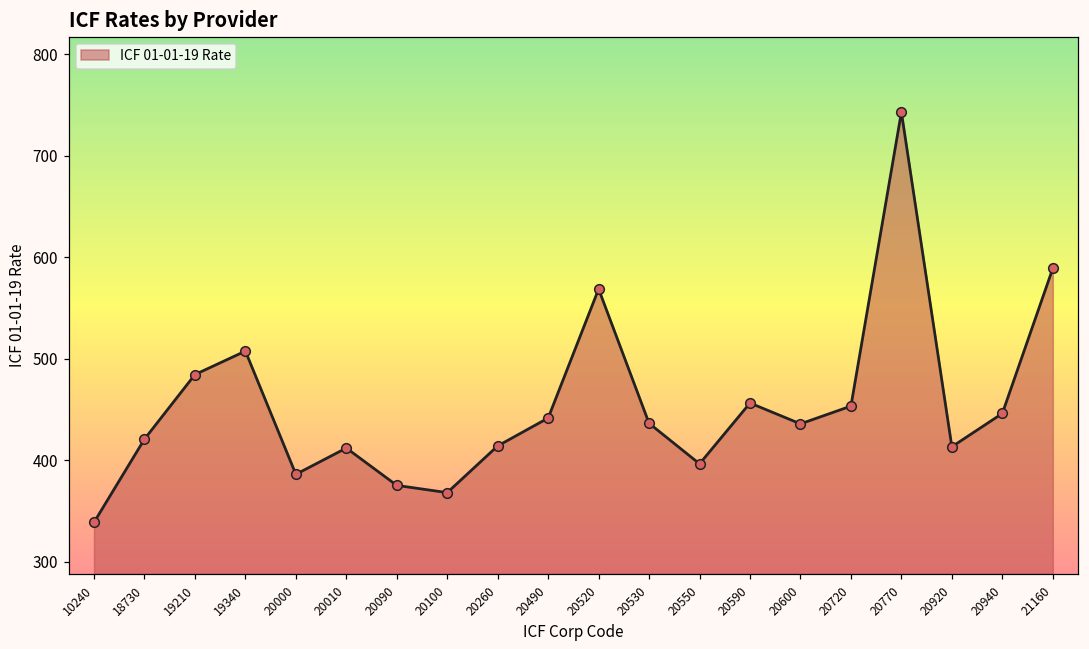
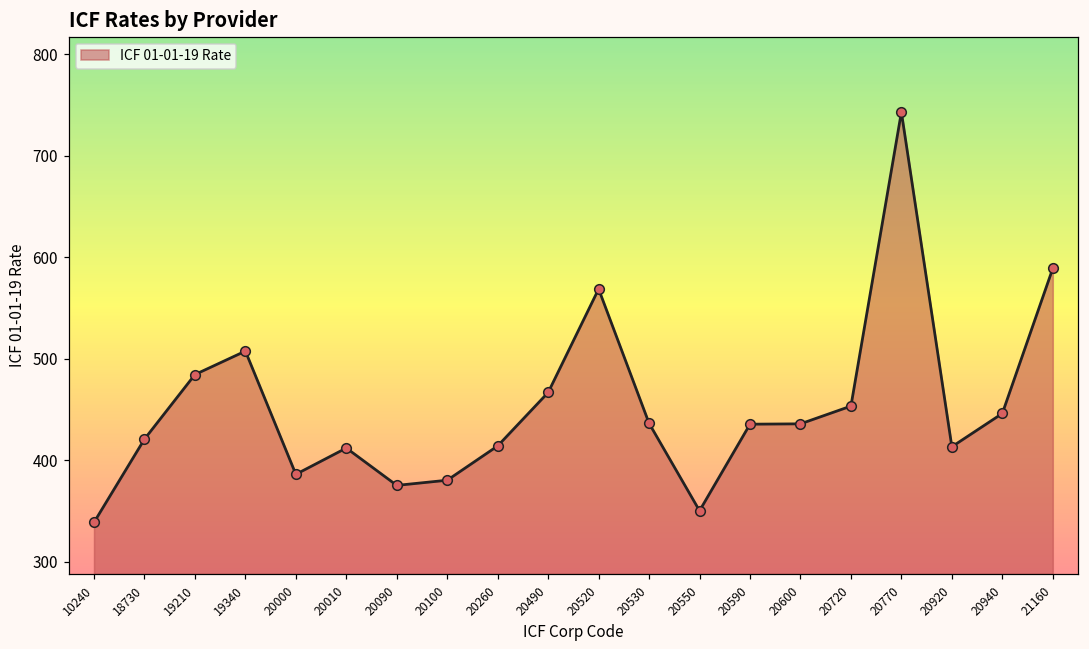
20100: 370 -> 380
20490: 440 -> 470
20550: 400 -> 350
20590: 460 -> 440
